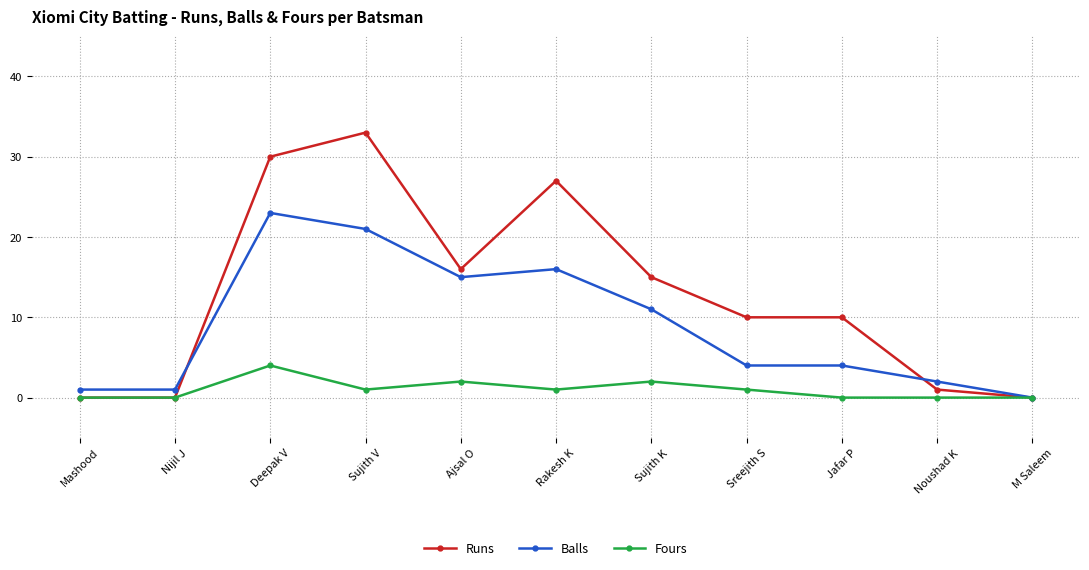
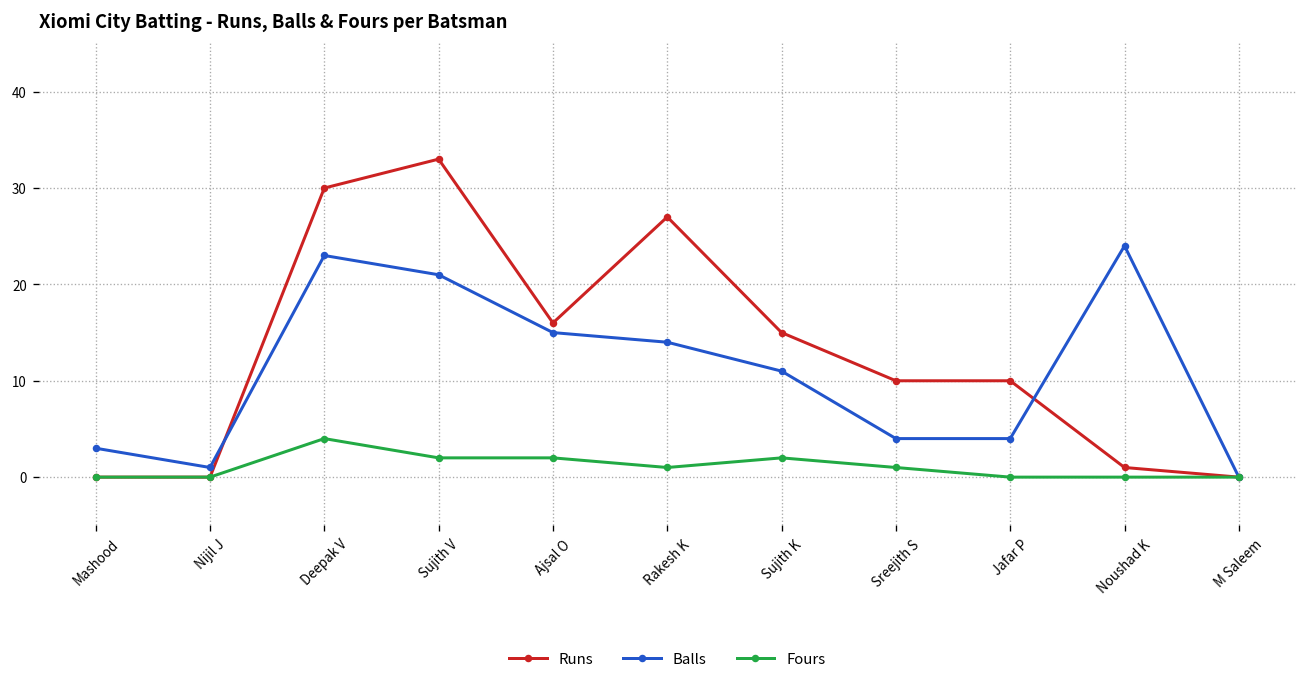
Balls, Mashood: 1 -> 3
Fours, Sujith V: 1 -> 2
Balls, Rakesh K: 16 -> 14
Balls, Noushad K: 2 -> 24
